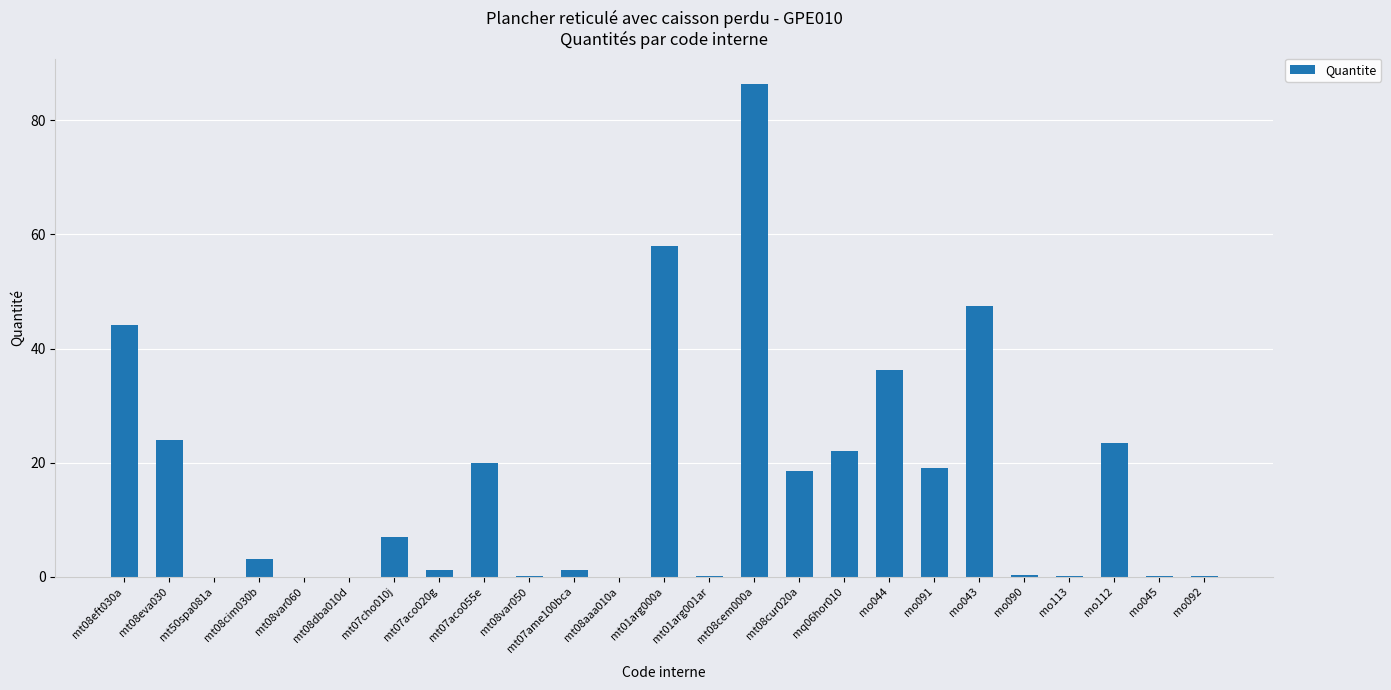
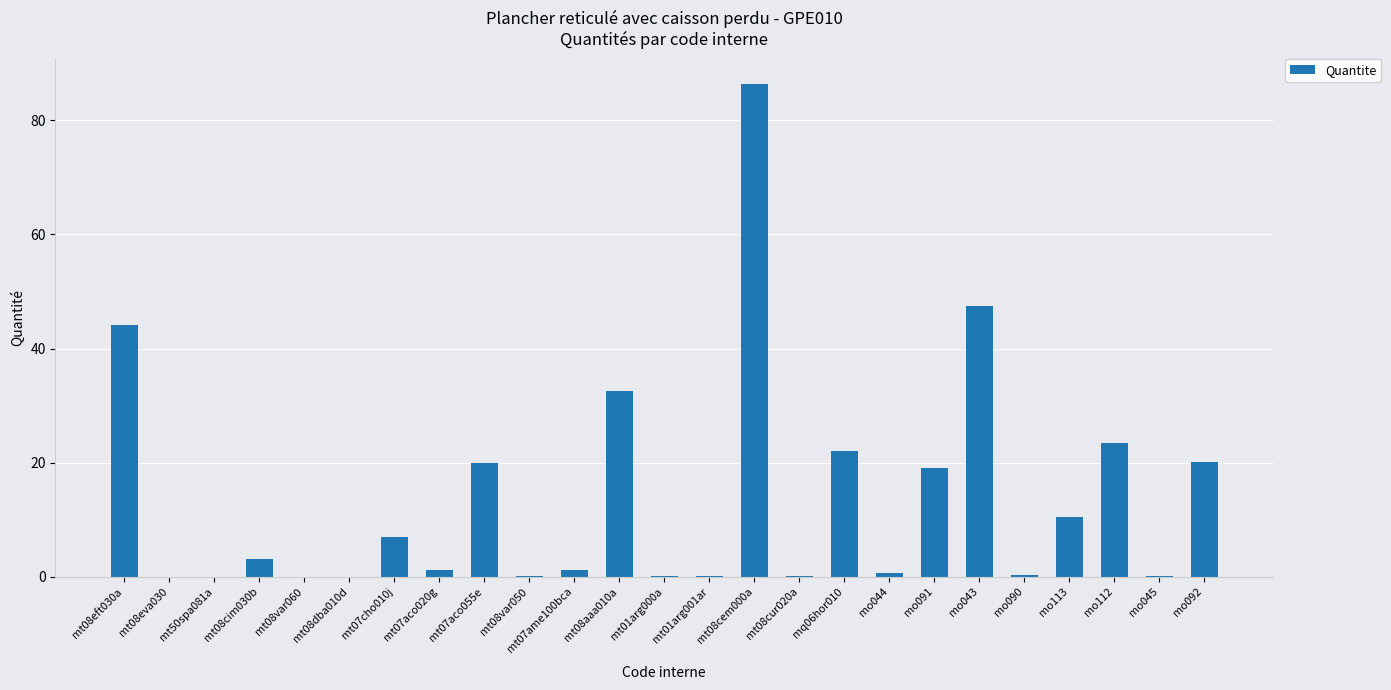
mt08eva030: 24 -> 0
mt08aaa010a: 0 -> 33
mt01arg000a: 58 -> 0
mt08cur020a: 19 -> 0
mo044: 36 -> 1
mo113: 0 -> 11
mo092: 0 -> 20
